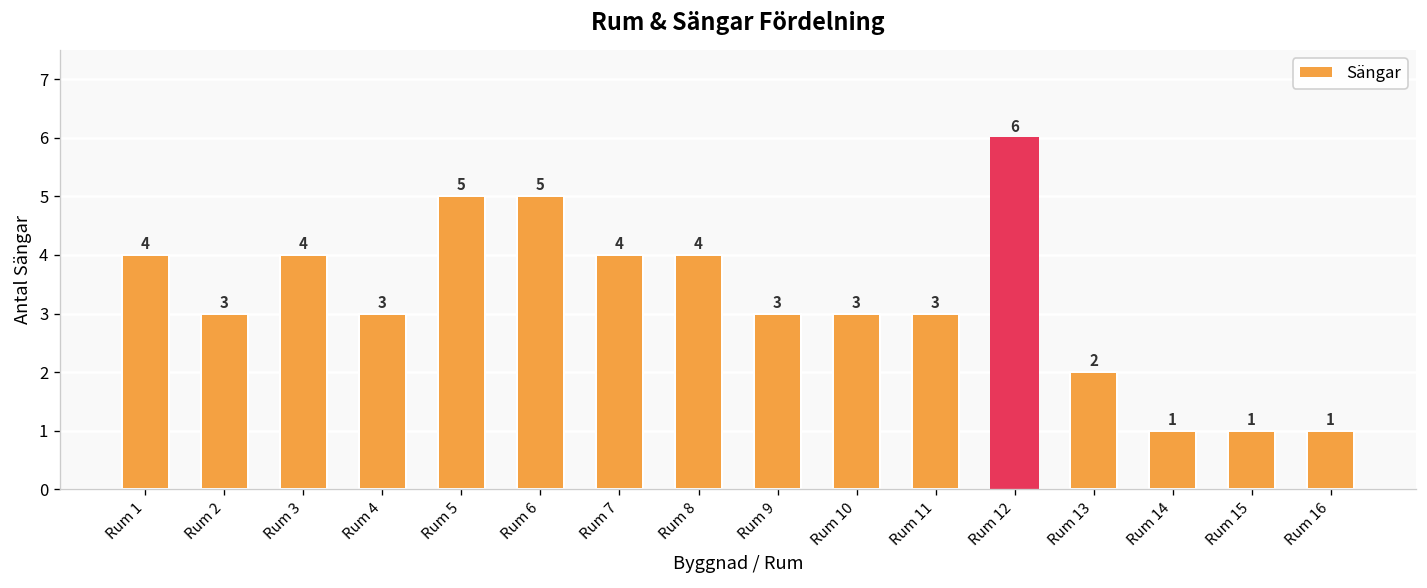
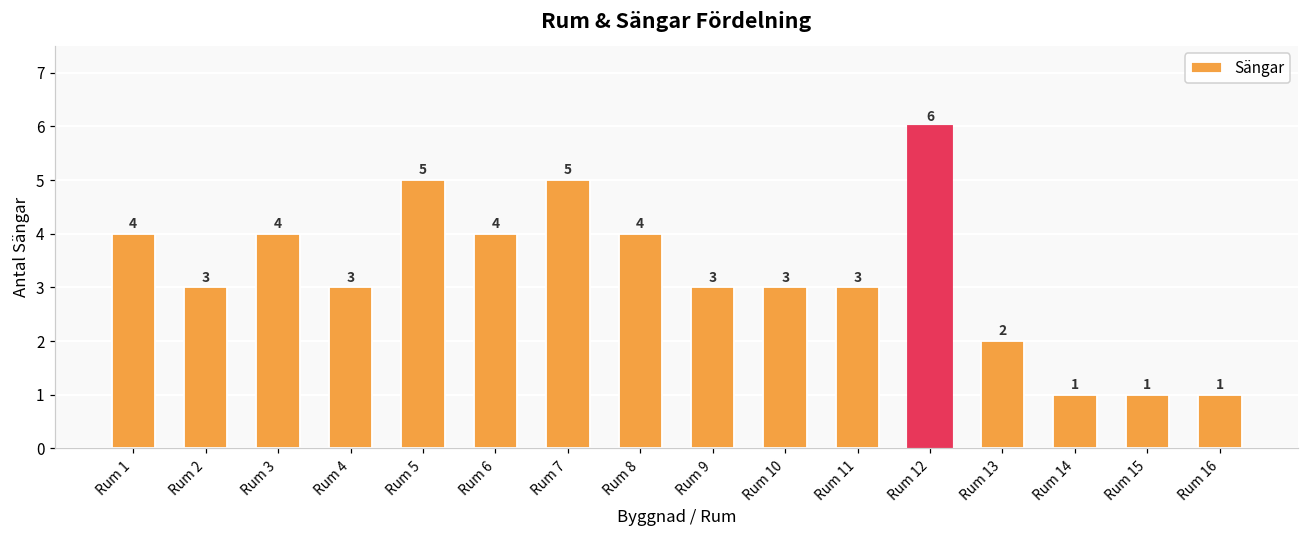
Rum 6: 5 -> 4
Rum 7: 4 -> 5
